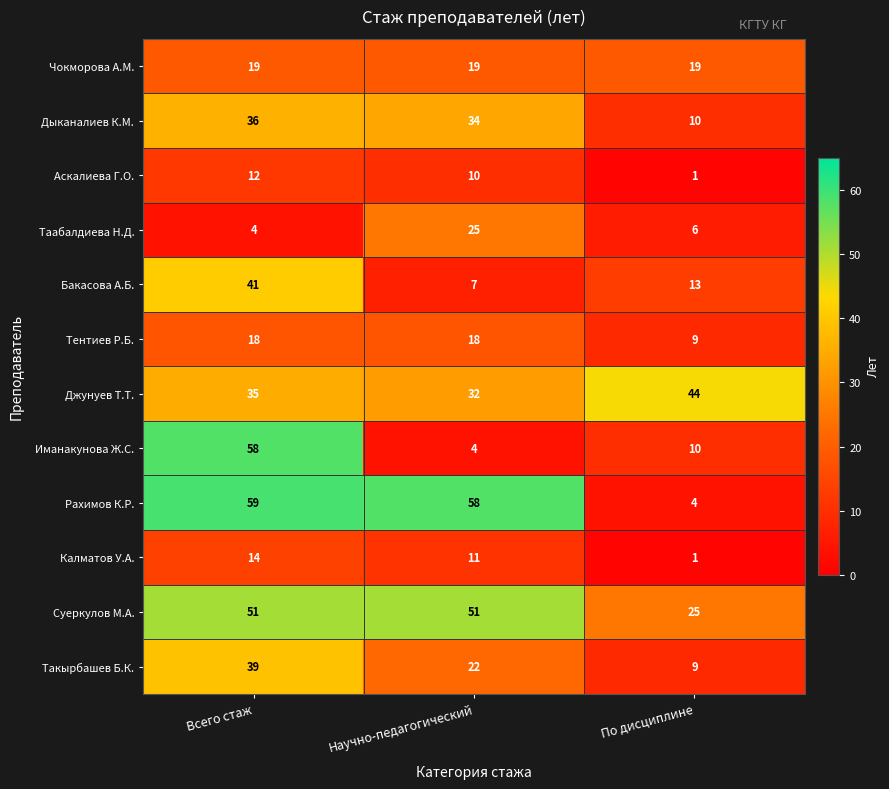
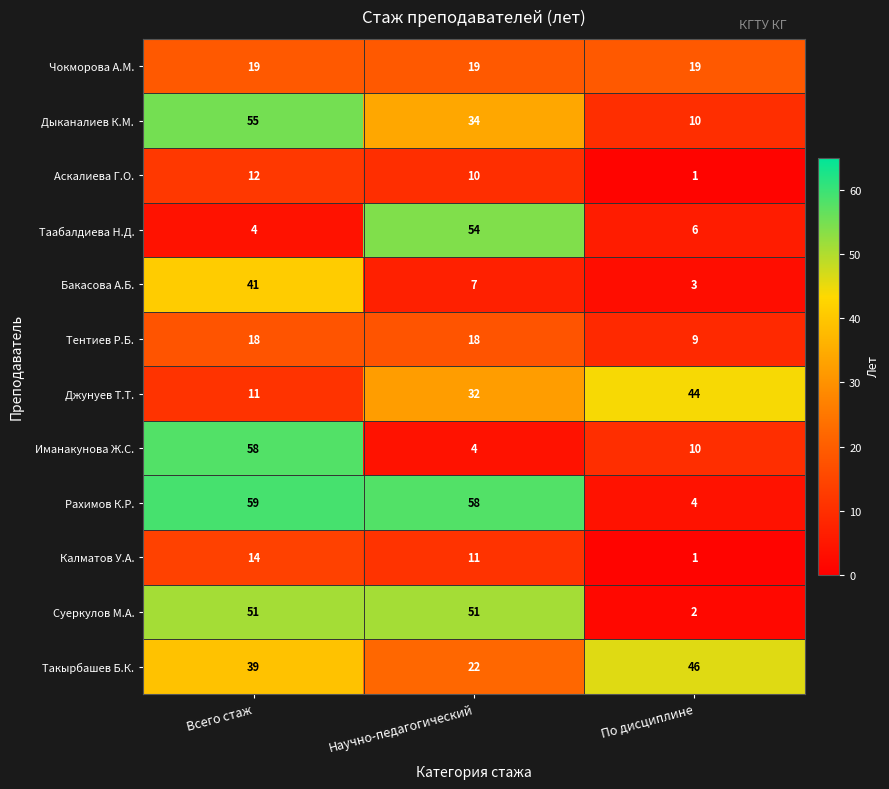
Дыканалиев К.М., Всего стаж: 36 -> 55
Таабалдиева Н.Д., Научно-педагогический: 25 -> 54
Бакасова А.Б., По дисциплине: 13 -> 3
Джунуев Т.Т., Всего стаж: 35 -> 11
Суеркулов М.А., По дисциплине: 25 -> 2
Такырбашев Б.К., По дисциплине: 9 -> 46
